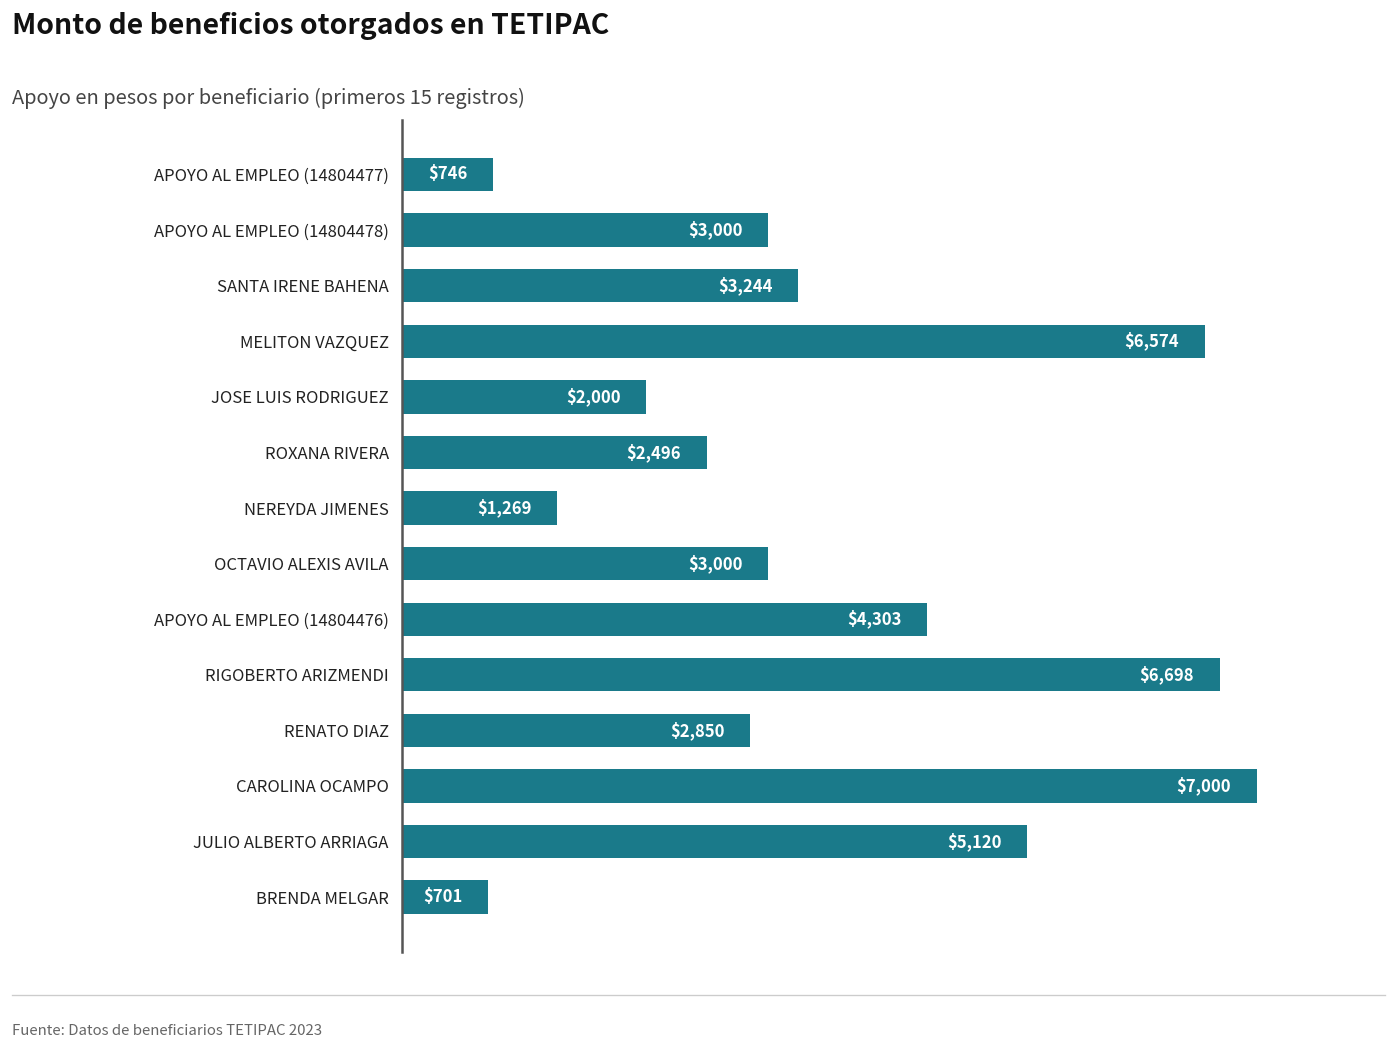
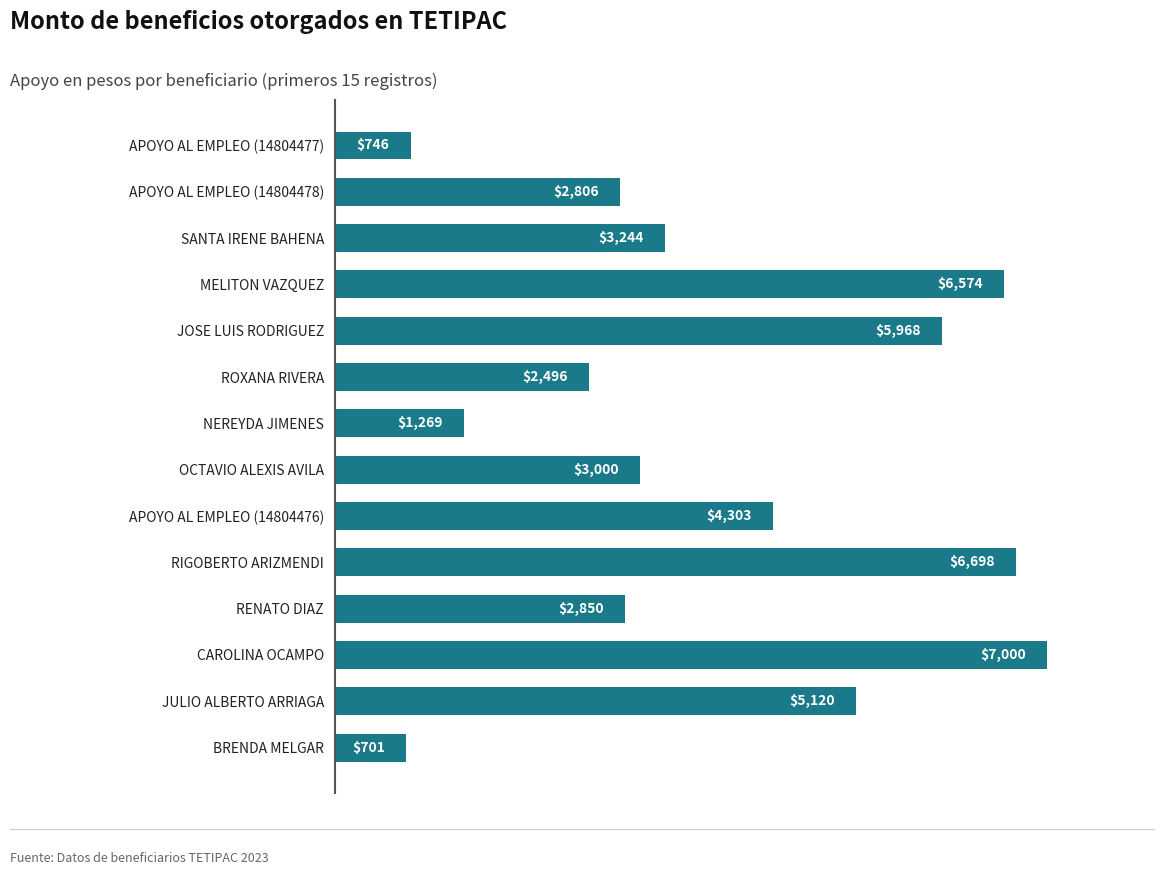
APOYO AL EMPLEO (14804478): $3,000 -> $2,806
JOSE LUIS RODRIGUEZ: $2,000 -> $5,968
